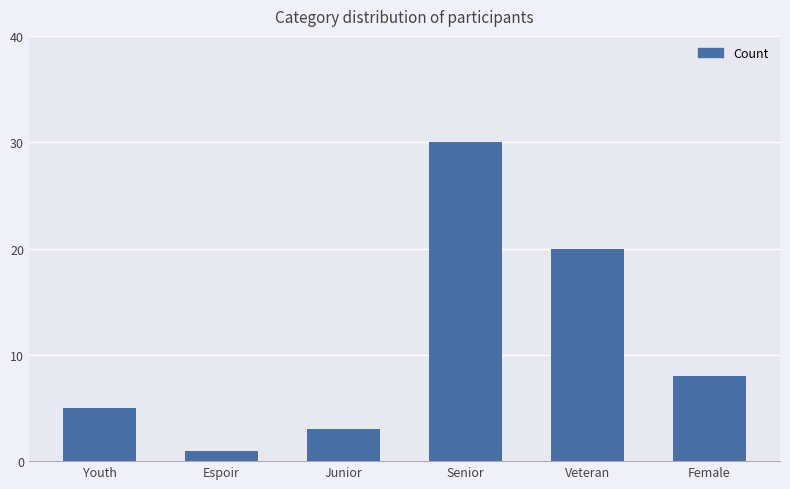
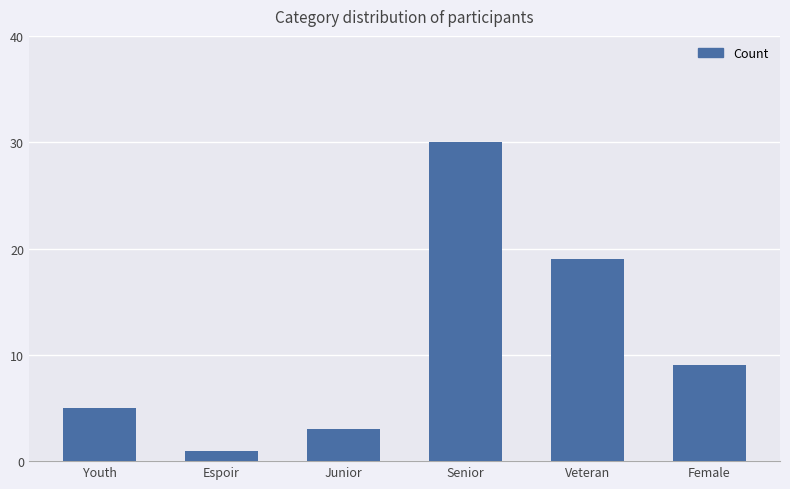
Veteran: 20 -> 19
Female: 8 -> 9
